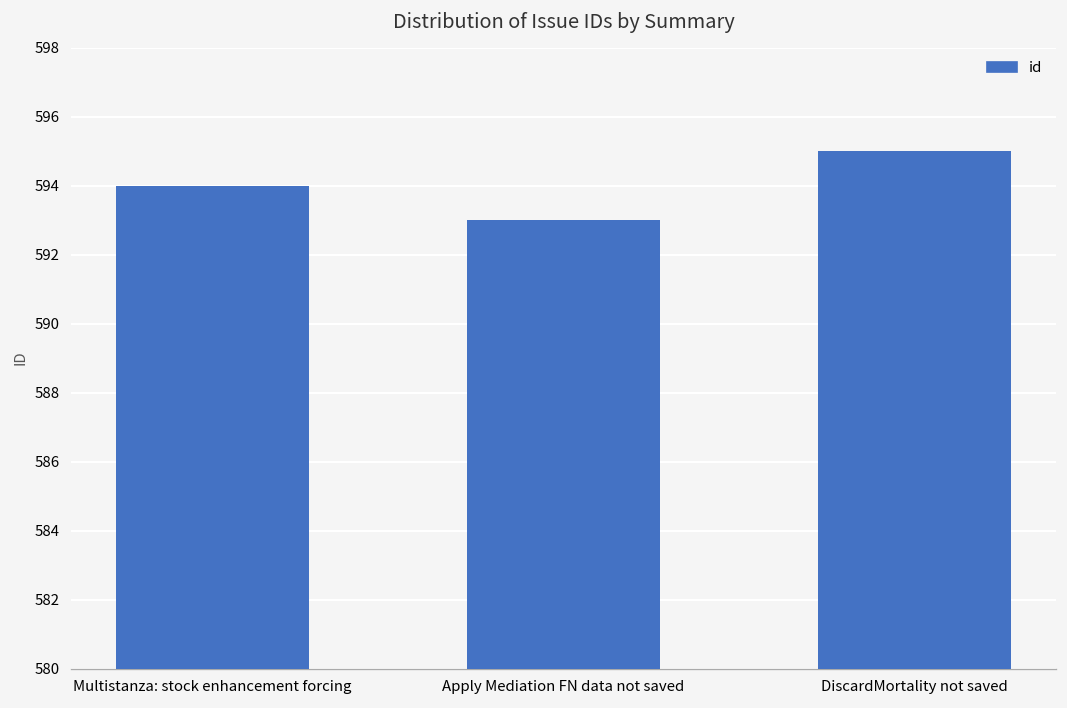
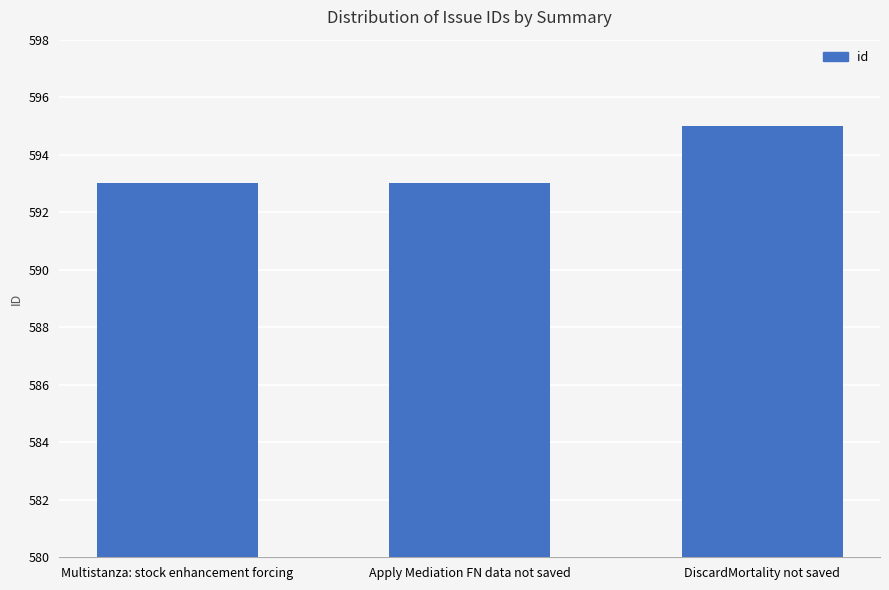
Multistanza: stock enhancement forcing: 594 -> 593
